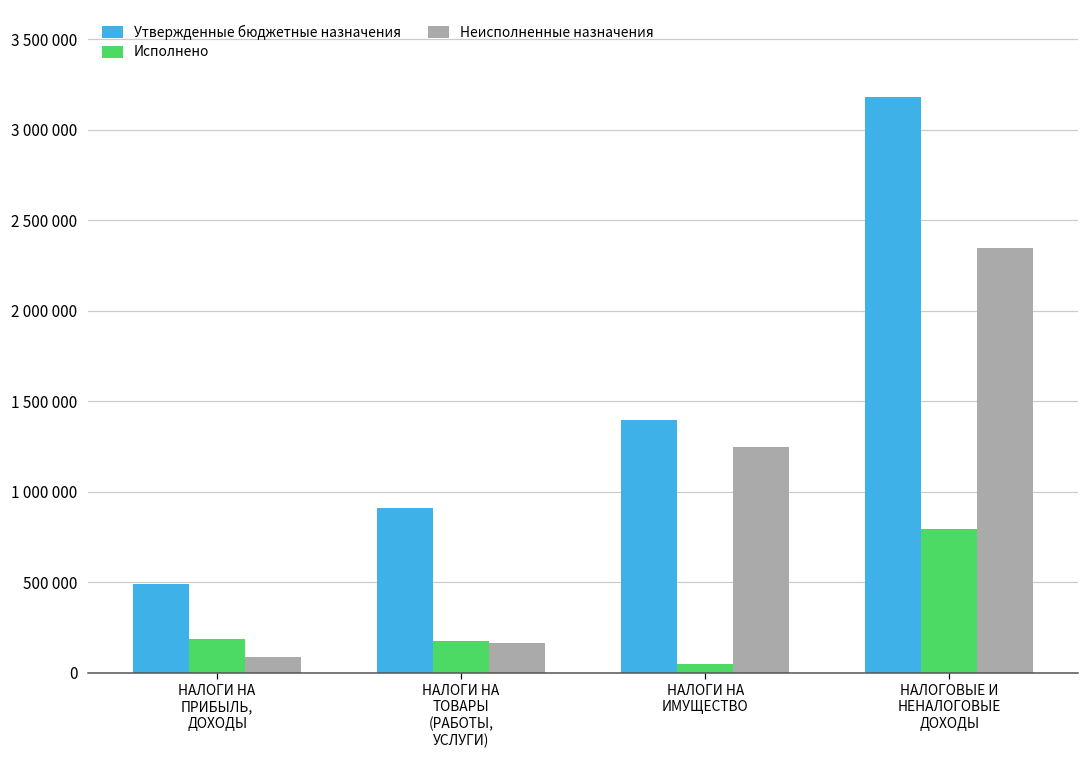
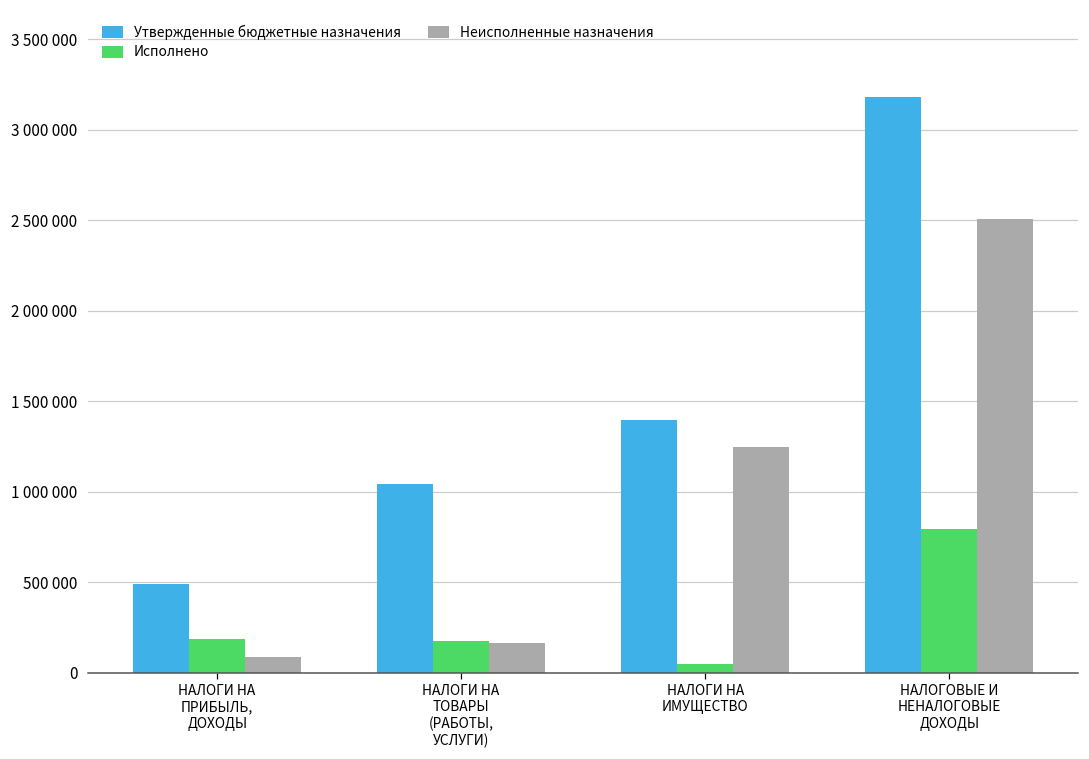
Утвержденные бюджетные назначения, НАЛОГИ НА ТОВАРЫ (РАБОТЫ, УСЛУГИ): 910000 -> 1040000
Неисполненные назначения, НАЛОГОВЫЕ И НЕНАЛОГОВЫЕ ДОХОДЫ: 2350000 -> 2510000
